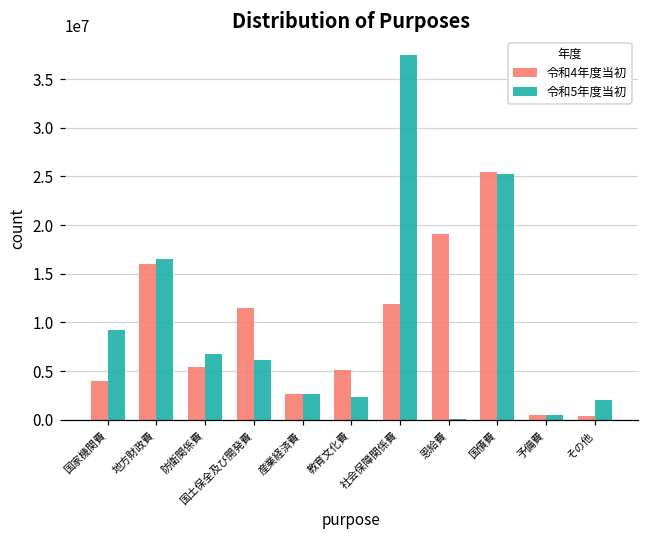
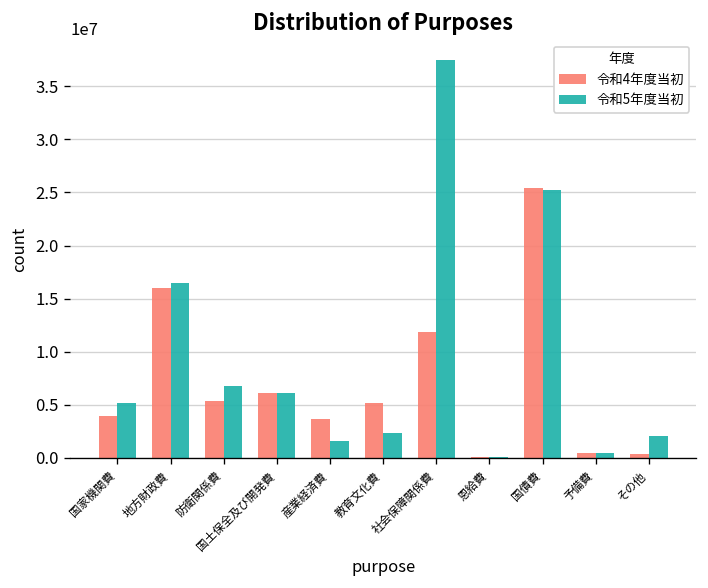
令和5年度当初, 国家機関費: 9000000 -> 5000000
令和4年度当初, 国土保全及び開発費: 12000000 -> 6000000
令和4年度当初, 産業経済費: 3000000 -> 4000000
令和5年度当初, 産業経済費: 3000000 -> 2000000
令和4年度当初, 恩給費: 19000000 -> 0
